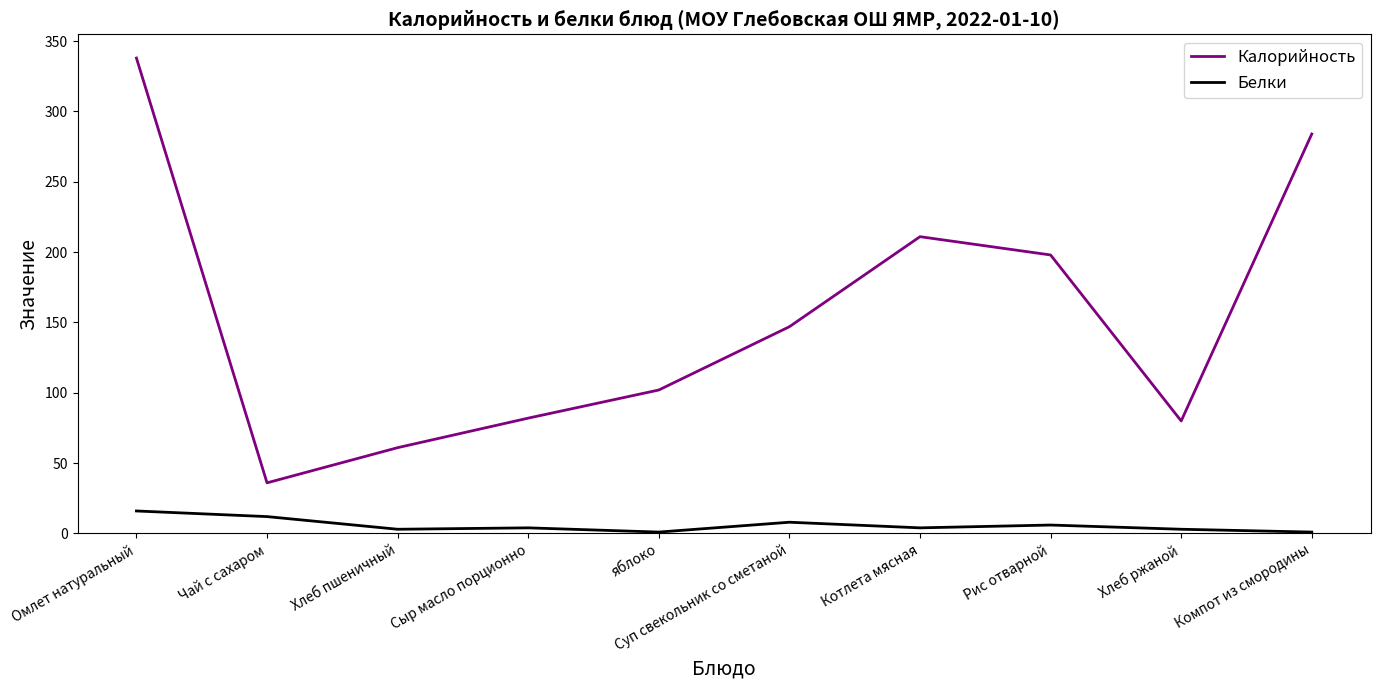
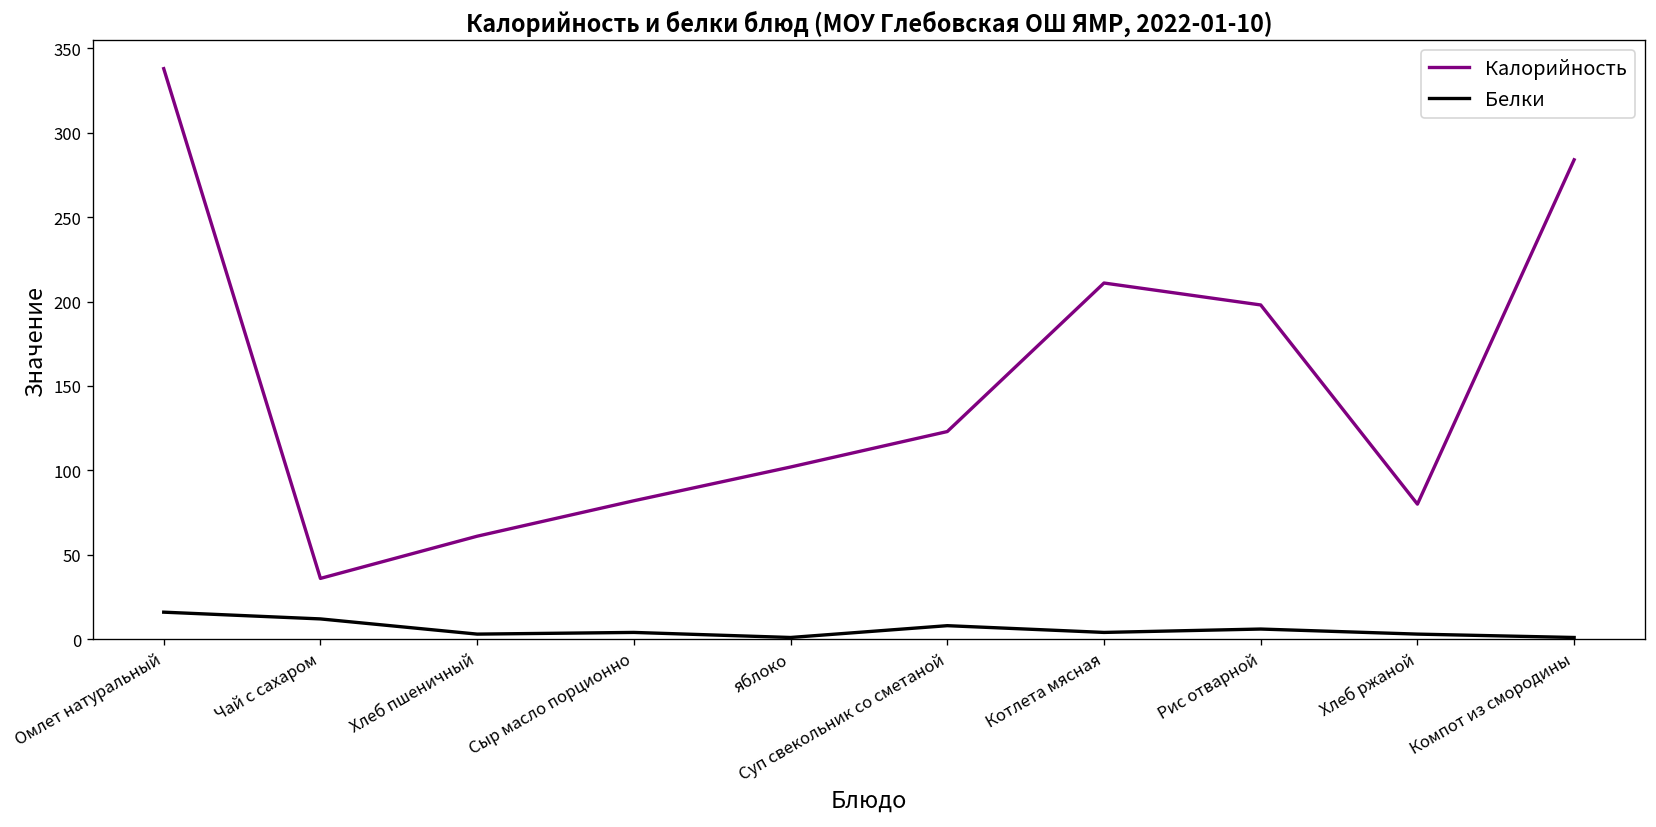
Калорийность, Суп свекольник со сметаной: 147 -> 123
